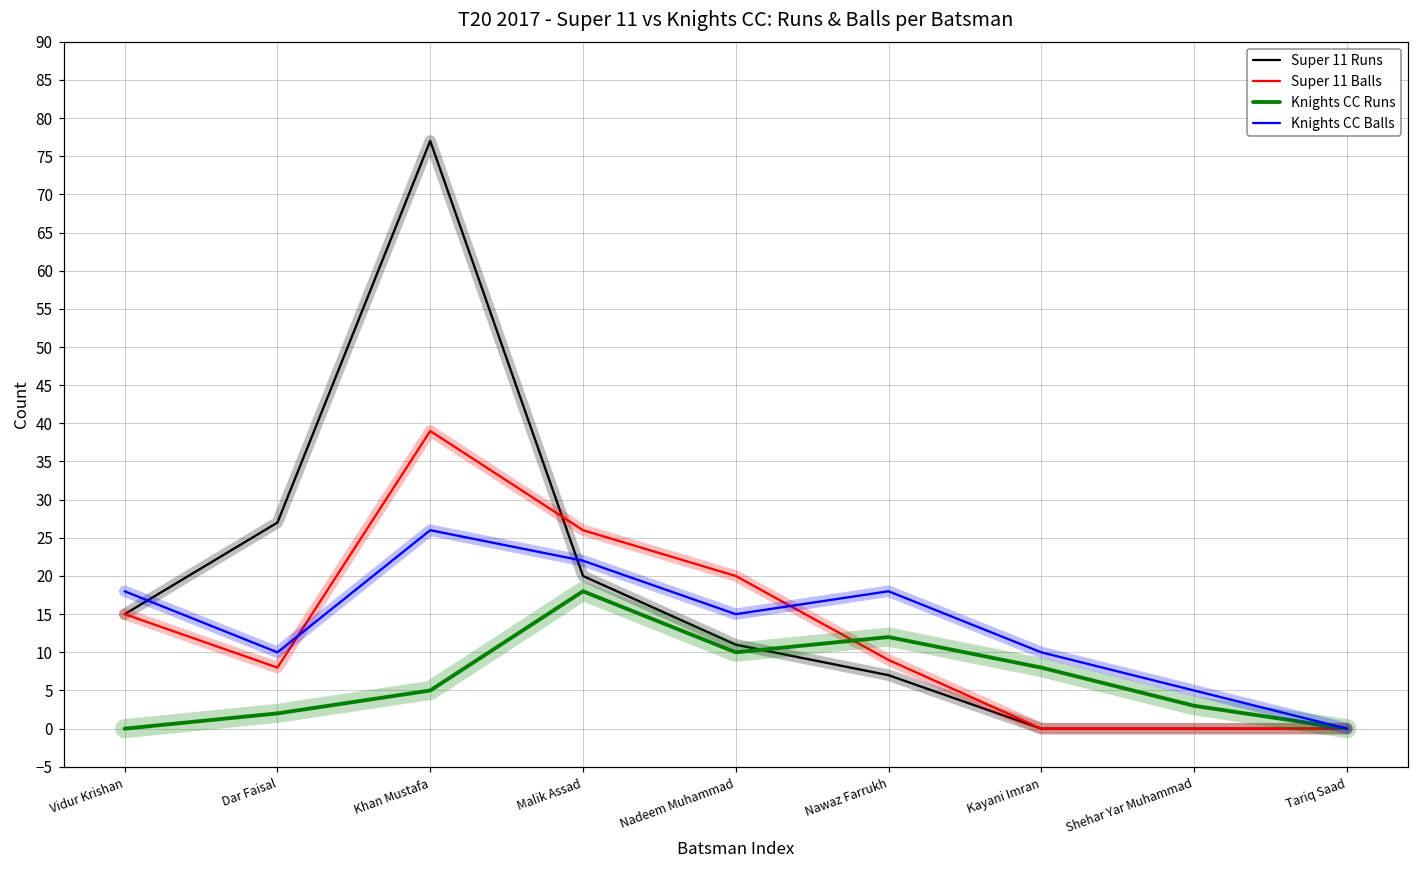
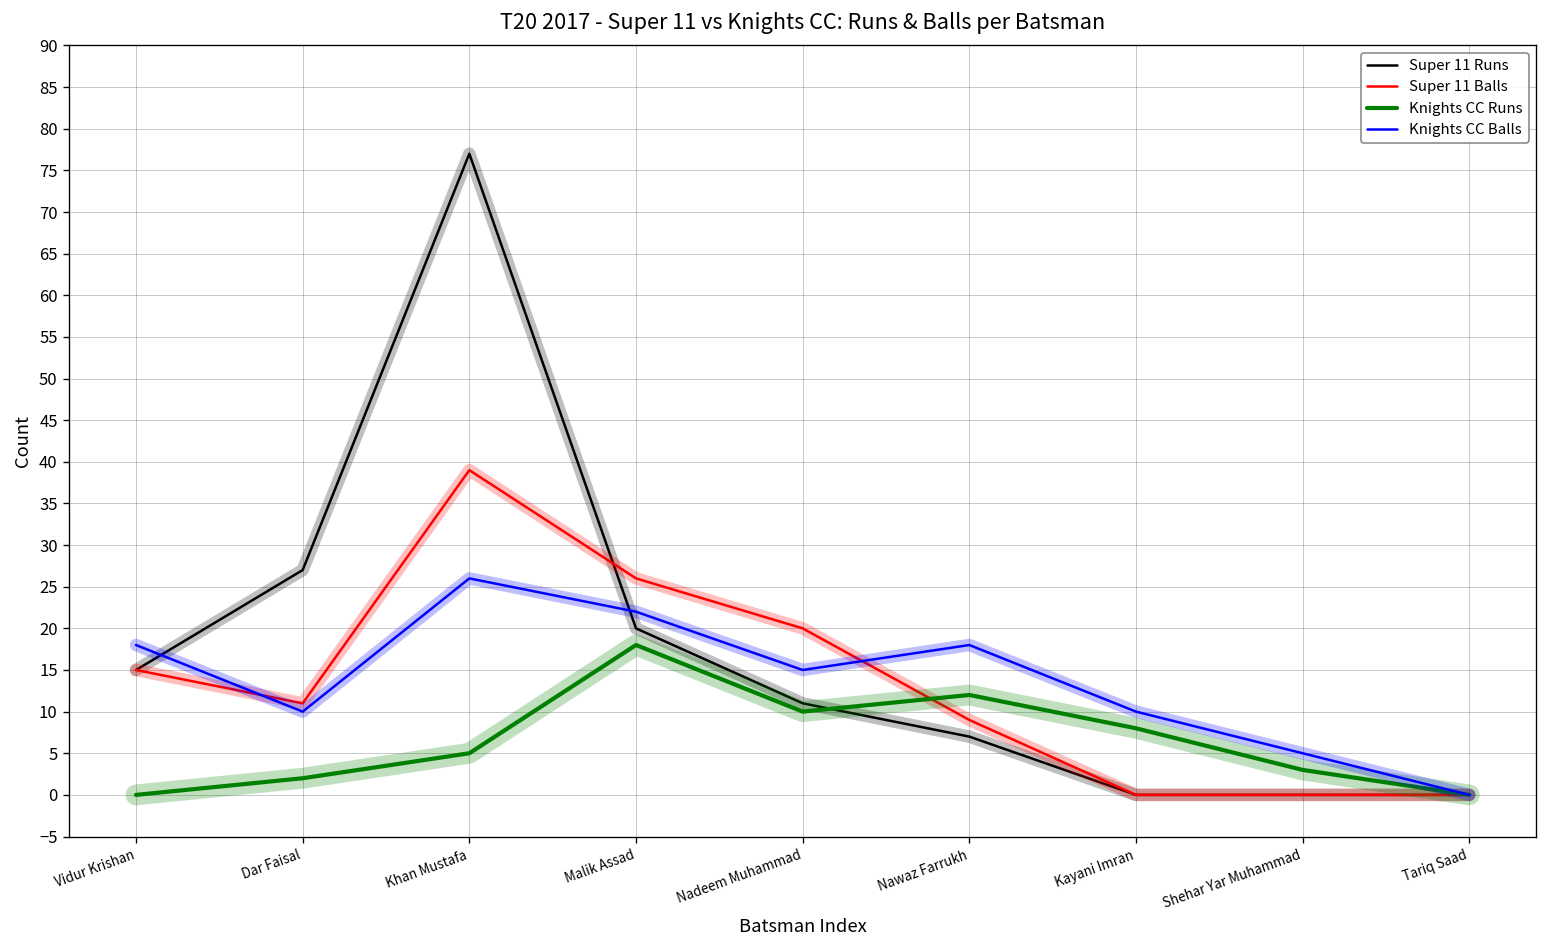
Super 11 Balls, Dar Faisal: 8 -> 11
